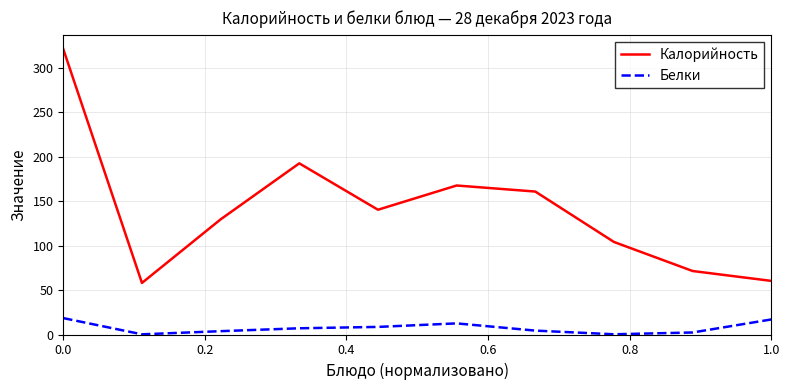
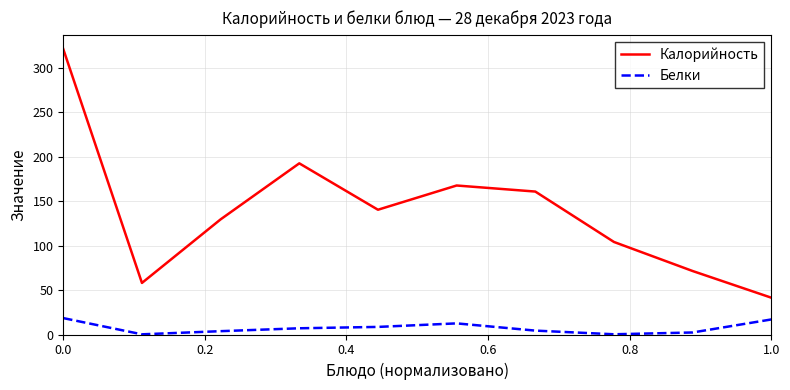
Калорийность, 1.0: 60 -> 40
